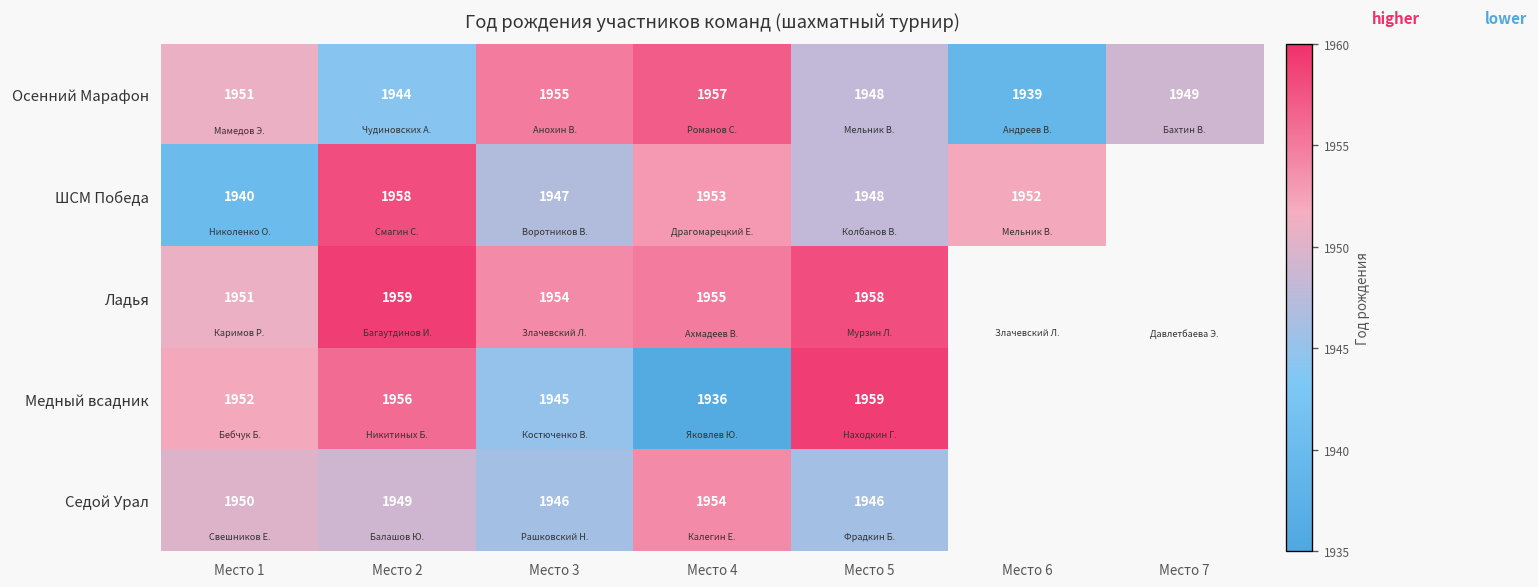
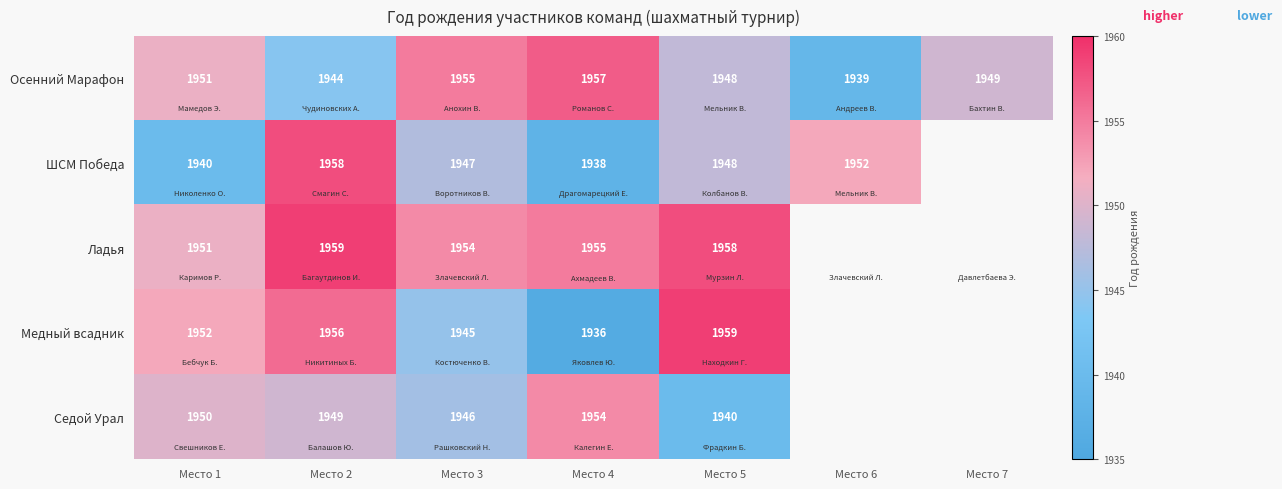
ШСМ Победа, Место 4: 1953 -> 1938
Седой Урал, Место 5: 1946 -> 1940
